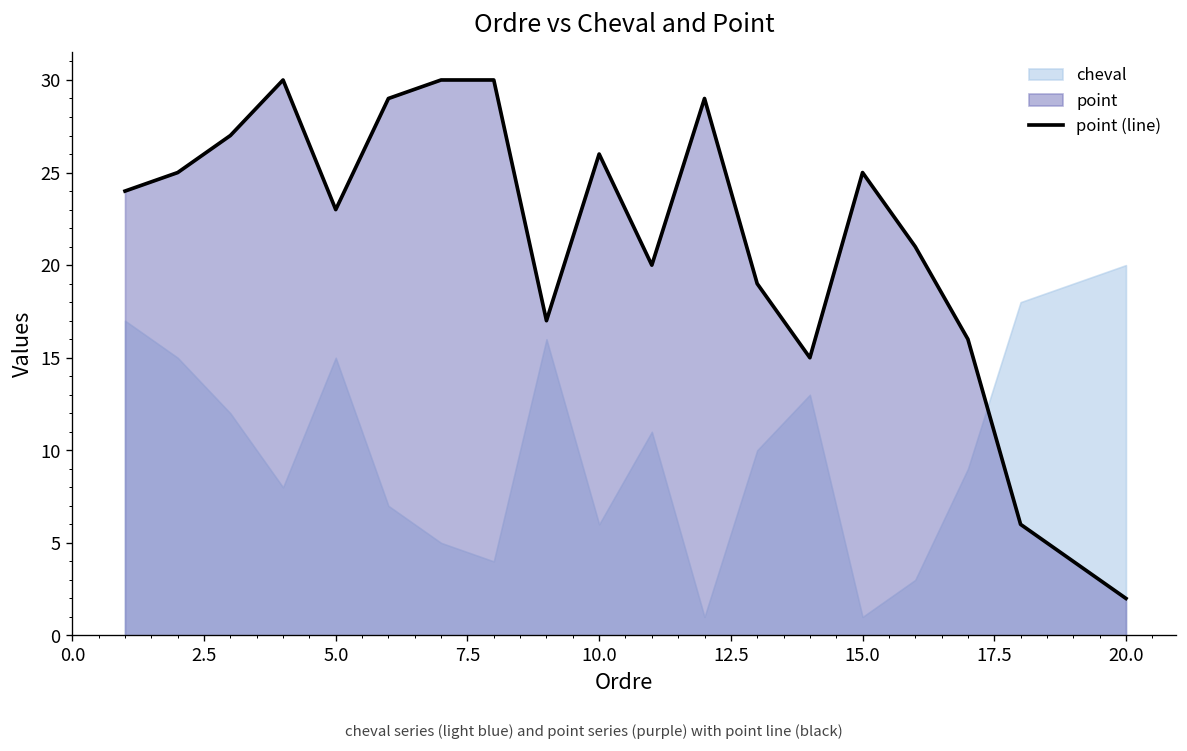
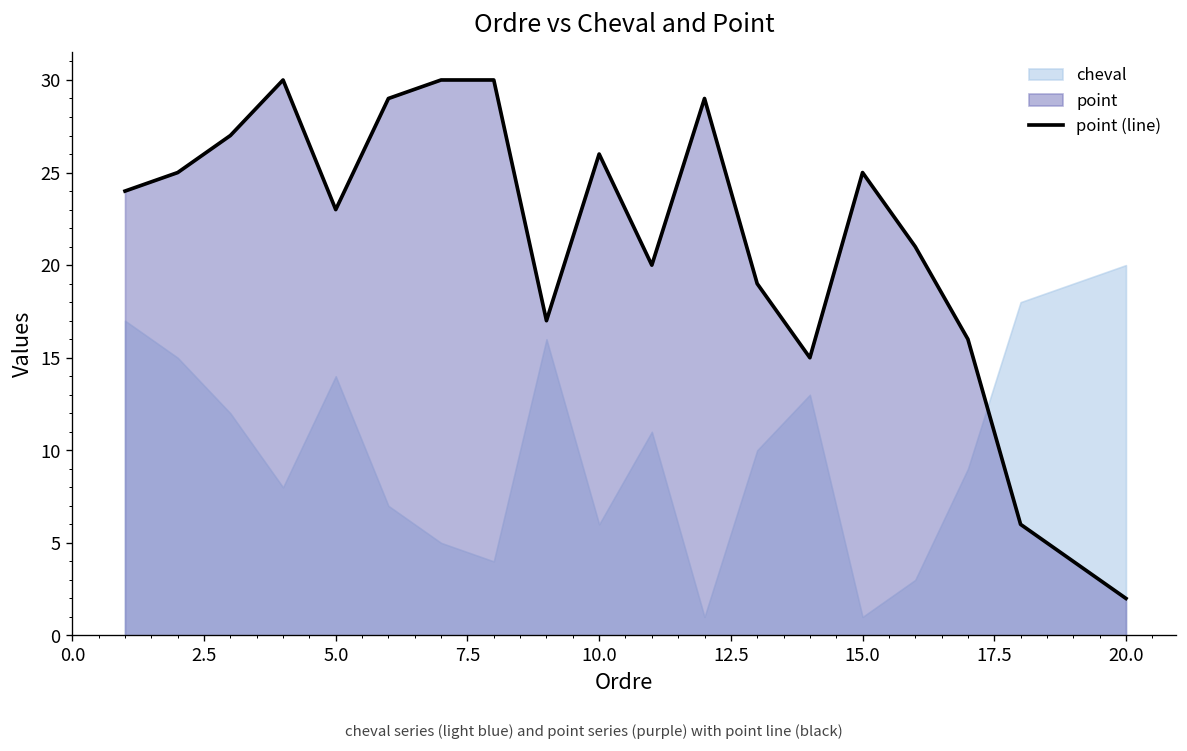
cheval, 5.0: 15 -> 14
